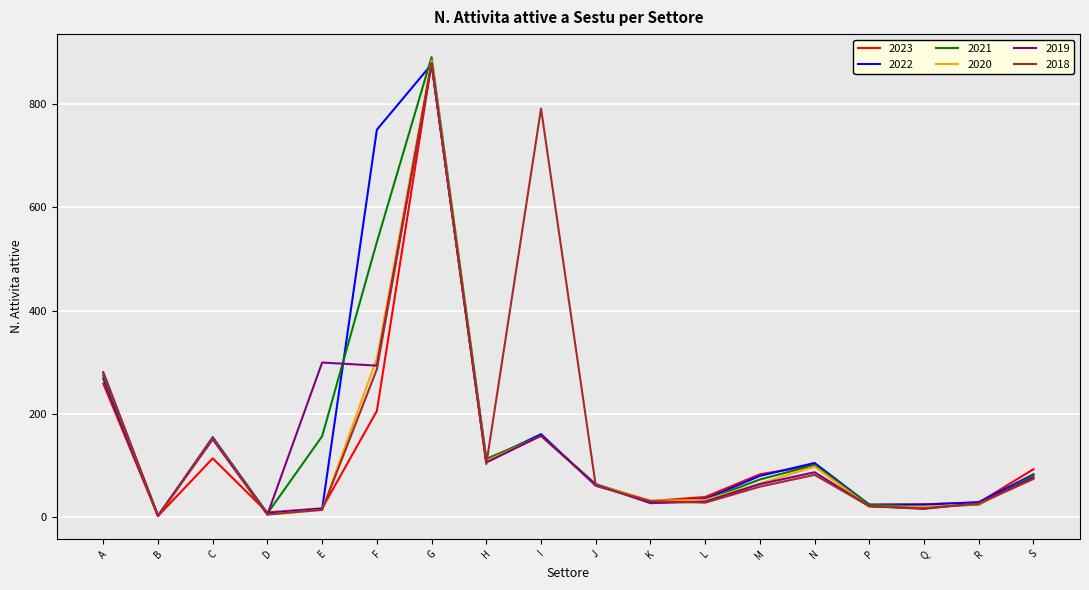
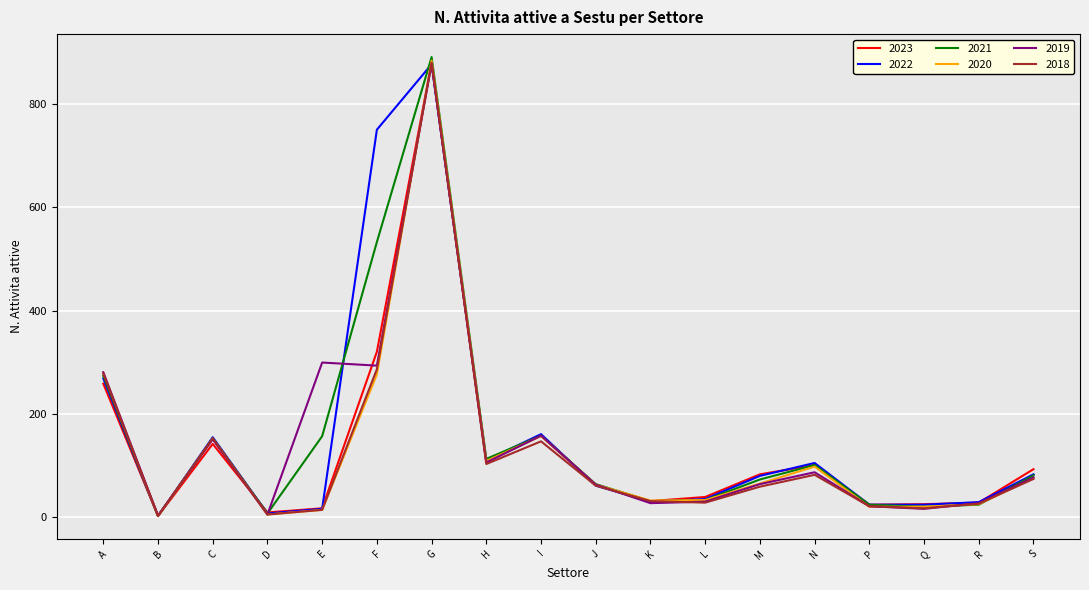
2023, C: 110 -> 140
2023, F: 210 -> 320
2020, F: 310 -> 280
2018, I: 790 -> 150
